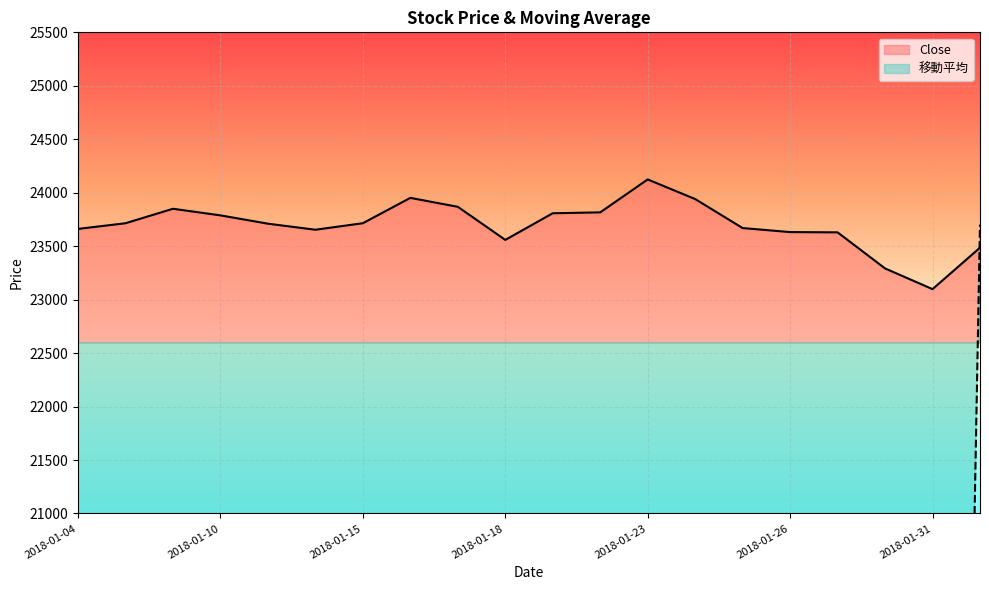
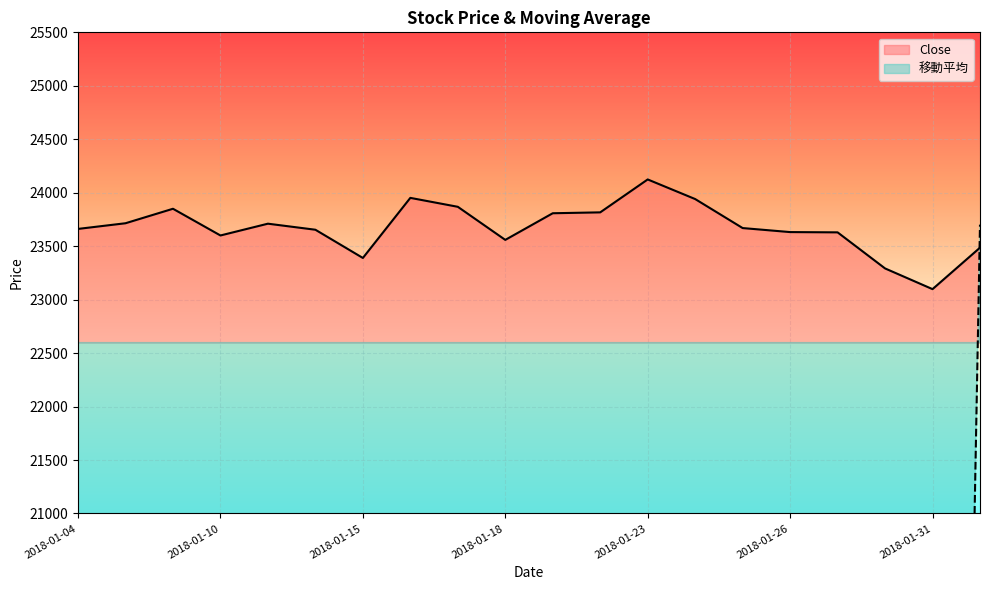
Close, 2018-01-10: 23790 -> 23600
Close, 2018-01-15: 23710 -> 23390
